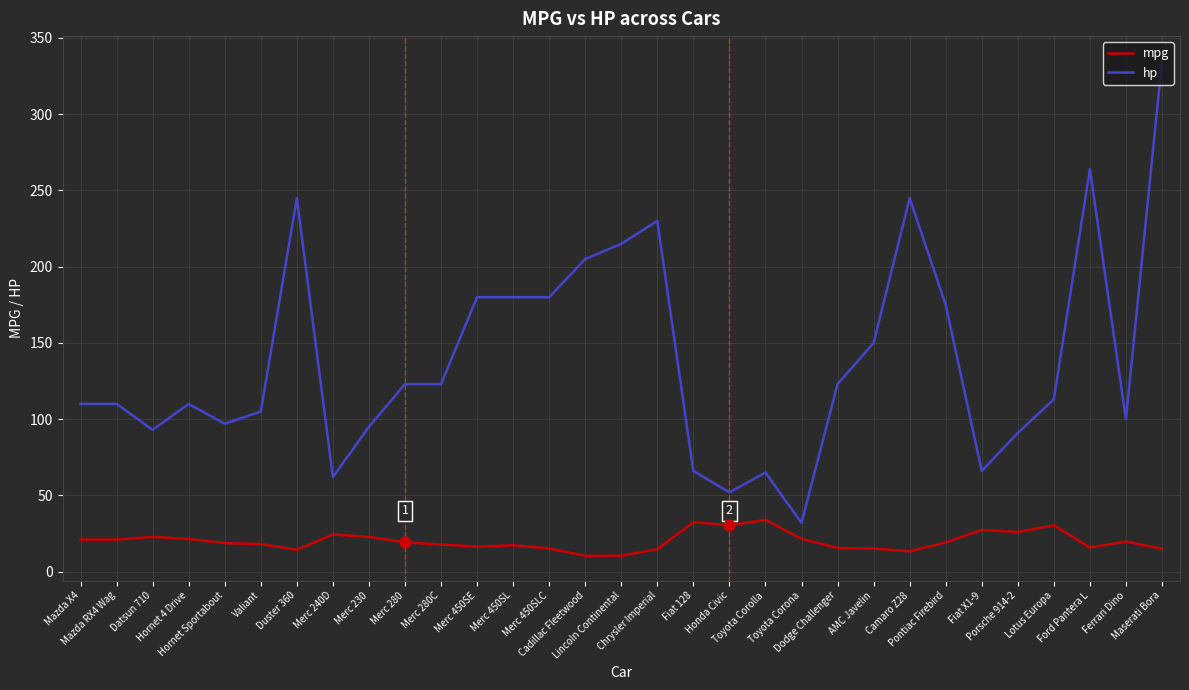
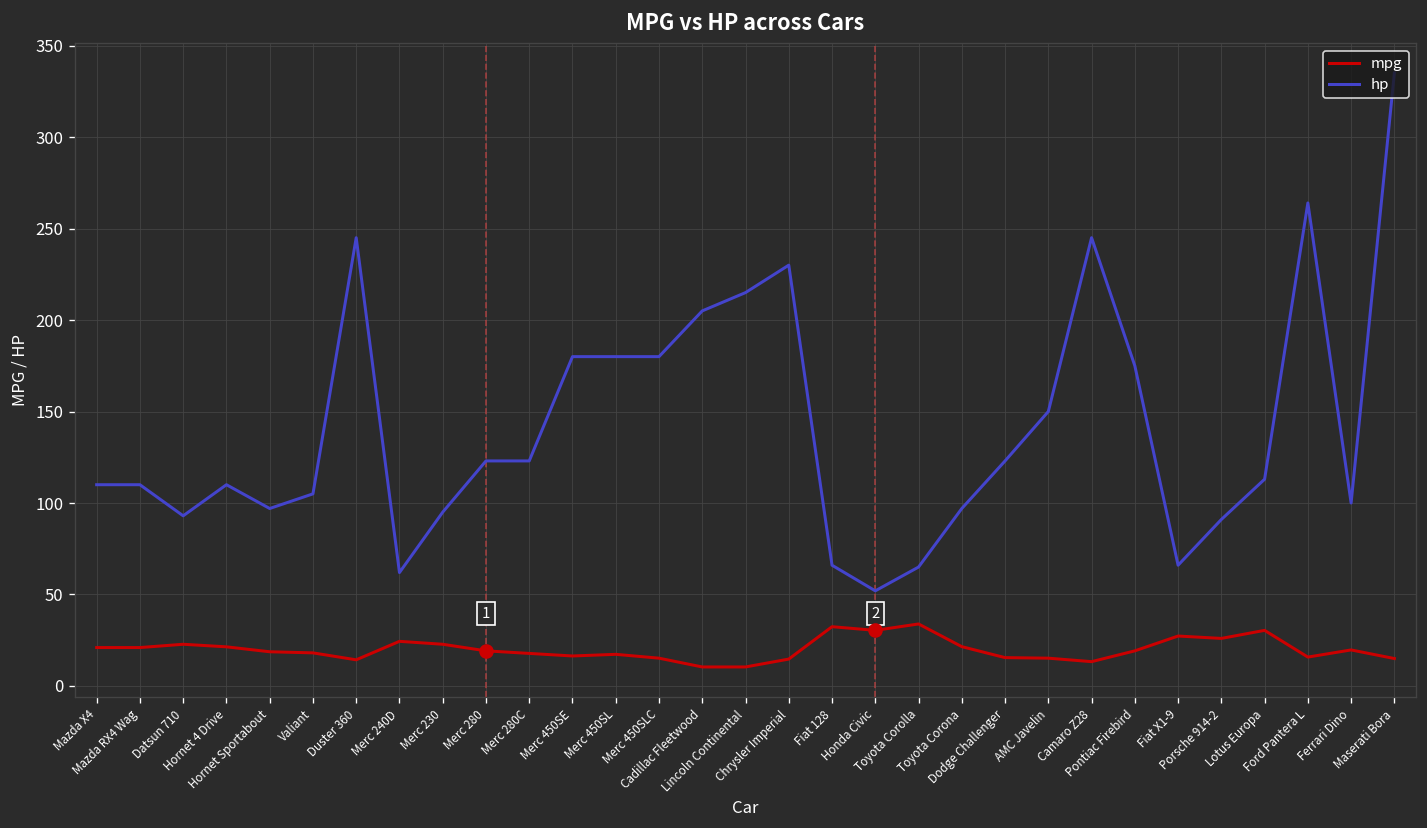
hp, Toyota Corona: 32 -> 97
